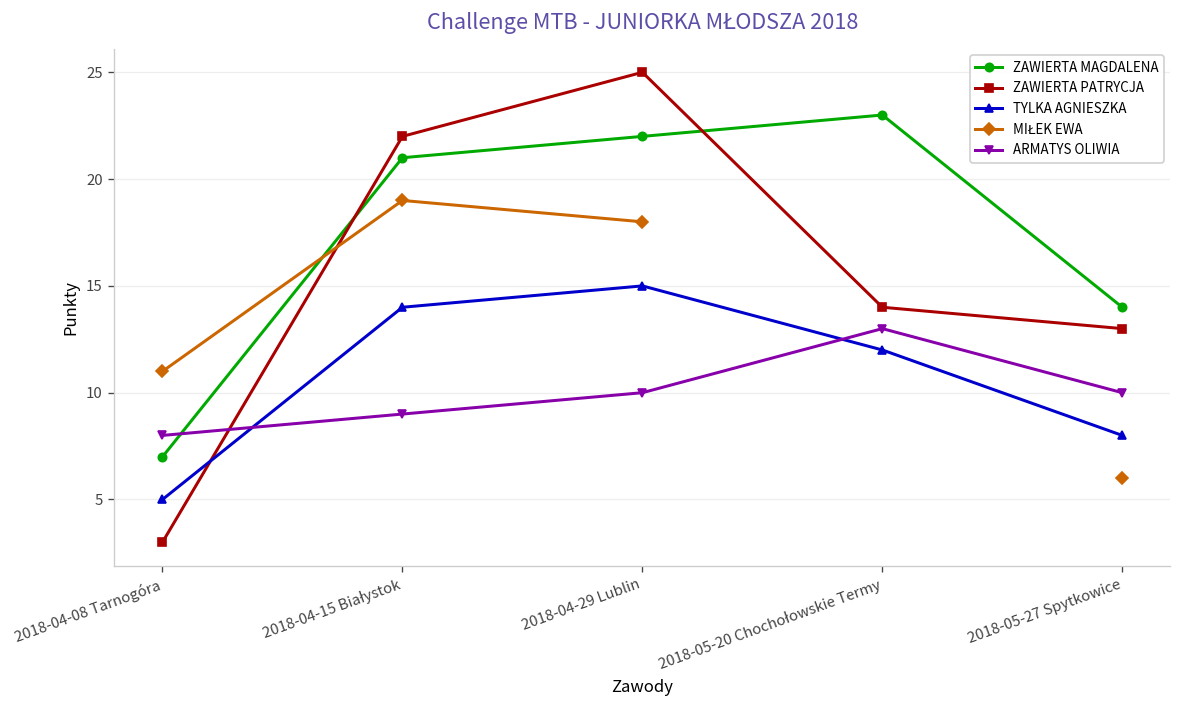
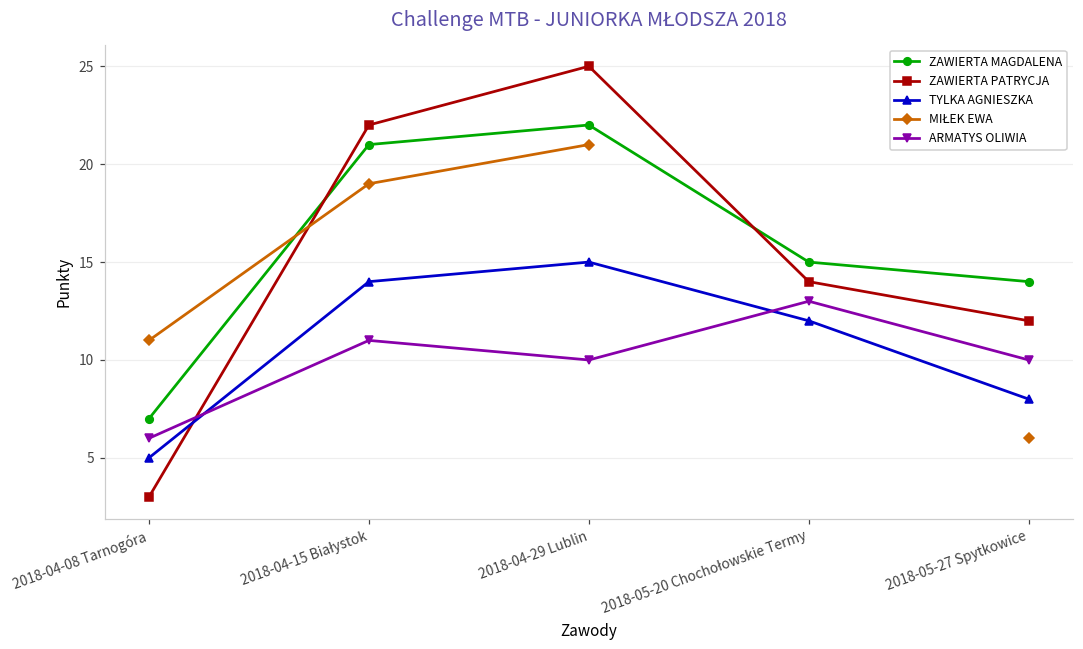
ARMATYS OLIWIA, 2018-04-08 Tarnogóra: 8 -> 6
ARMATYS OLIWIA, 2018-04-15 Białystok: 9 -> 11
MIŁEK EWA, 2018-04-29 Lublin: 18 -> 21
ZAWIERTA MAGDALENA, 2018-05-20 Chochołowskie Termy: 23 -> 15
ZAWIERTA PATRYCJA, 2018-05-27 Spytkowice: 13 -> 12
